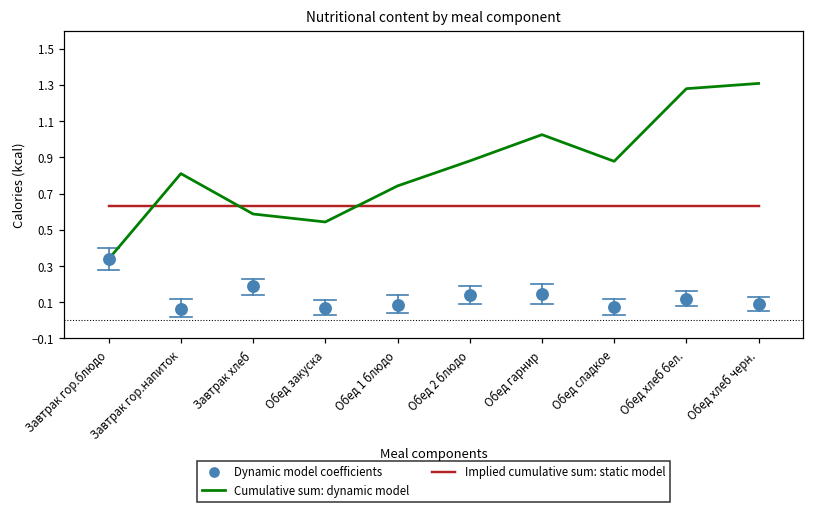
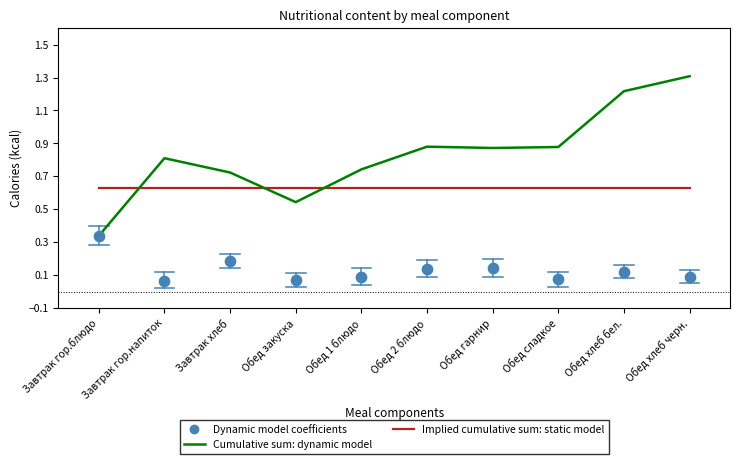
Cumulative sum: dynamic model, Завтрак хлеб: 0.59 -> 0.72
Cumulative sum: dynamic model, Обед гарнир: 1.03 -> 0.87
Cumulative sum: dynamic model, Обед хлеб бел.: 1.28 -> 1.22
